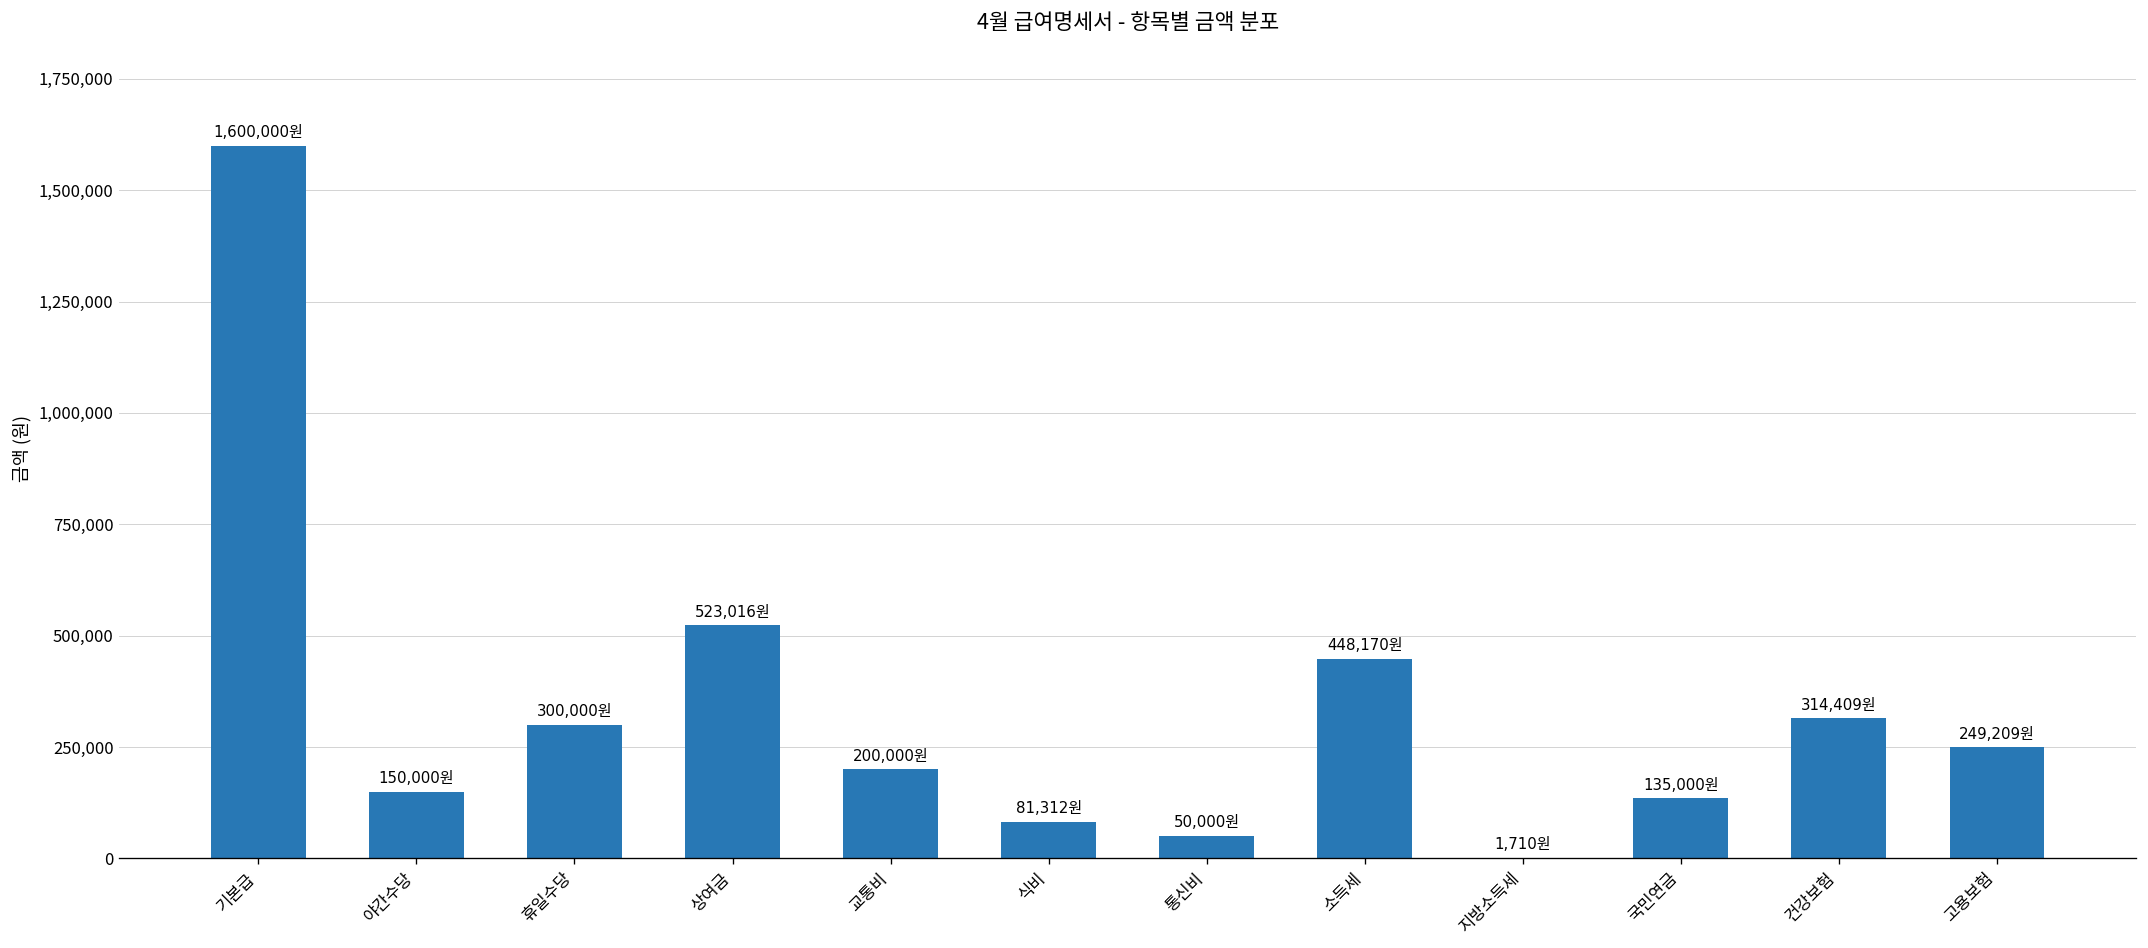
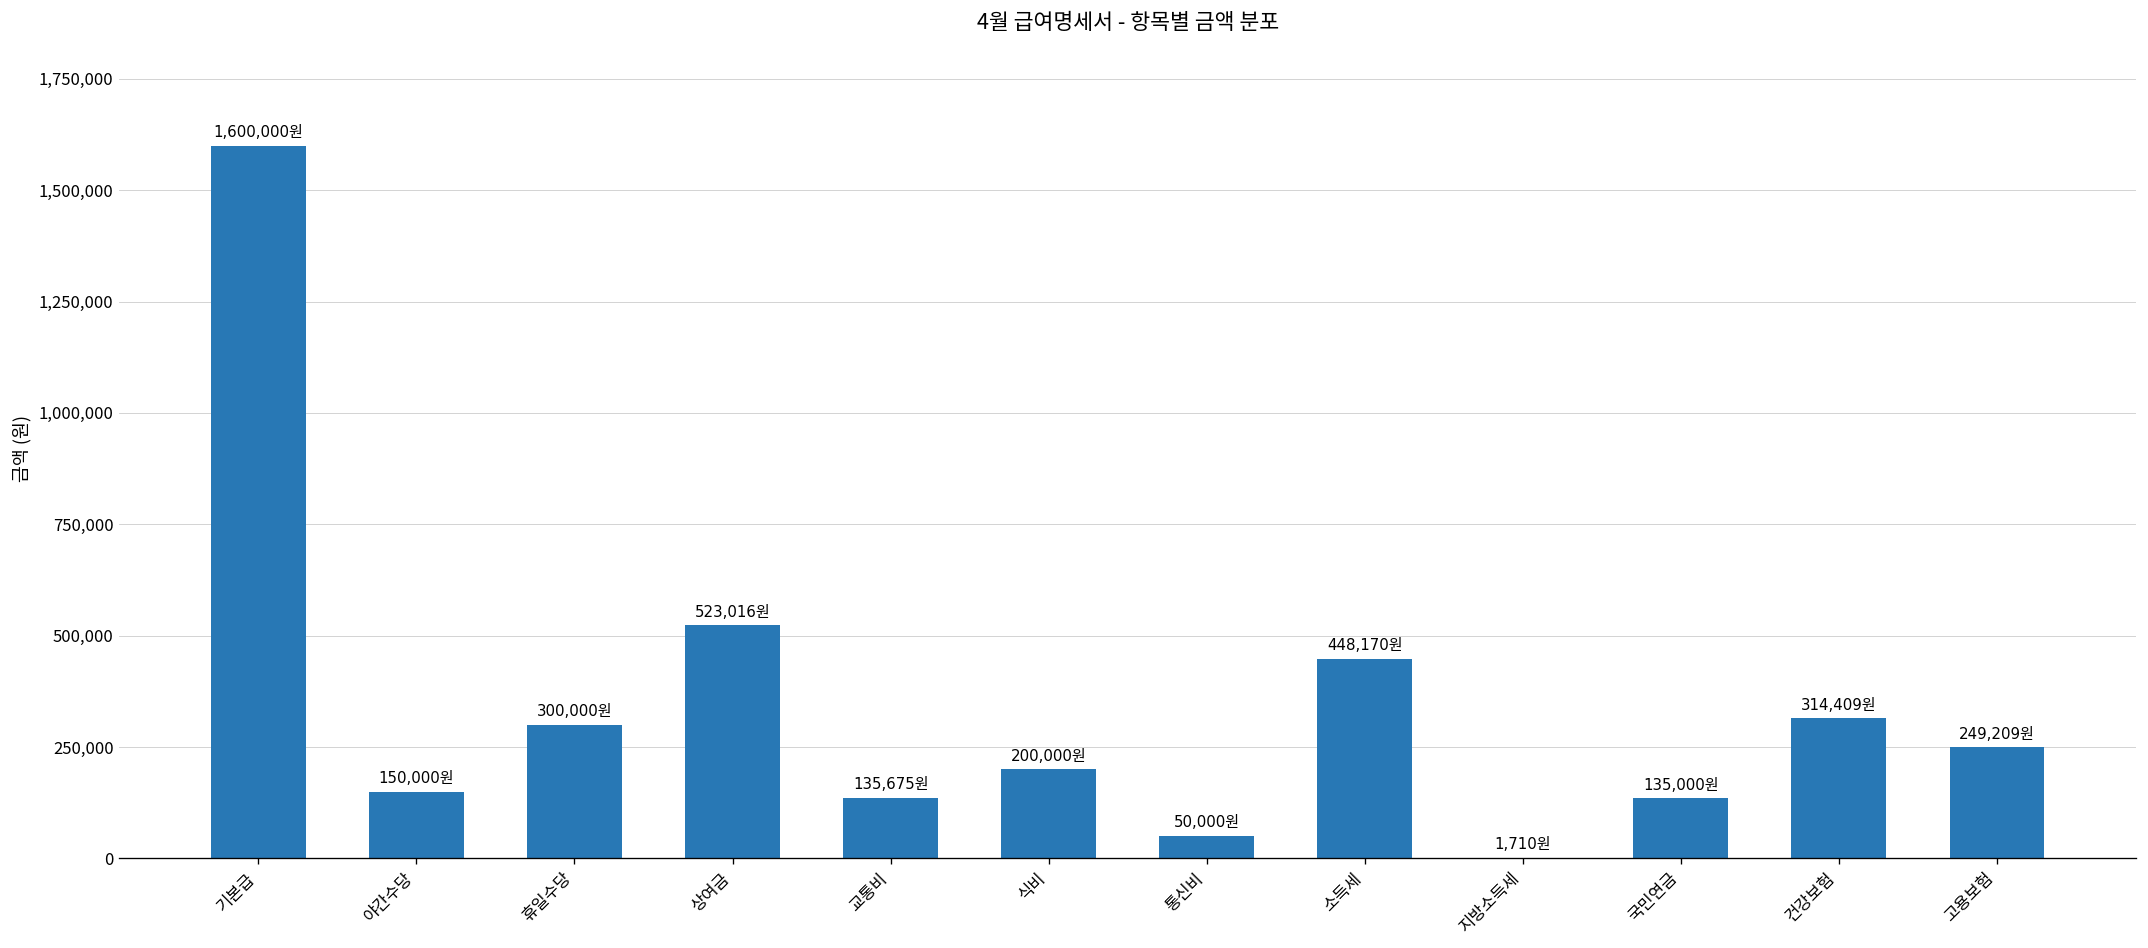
교통비: 200,000원 -> 135,675원
식비: 81,312원 -> 200,000원
